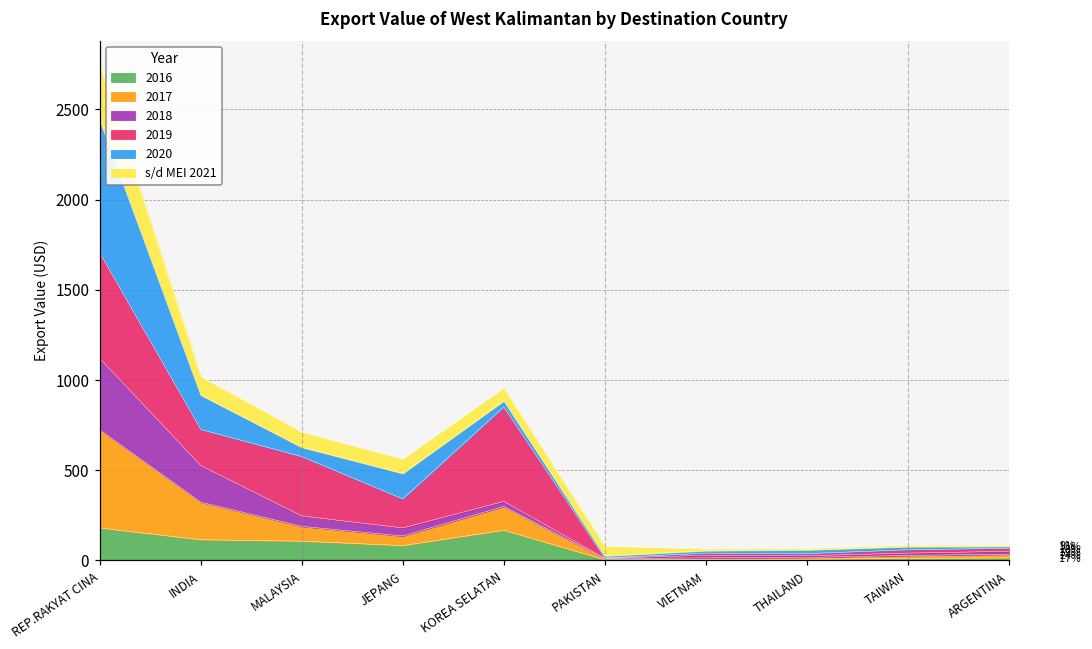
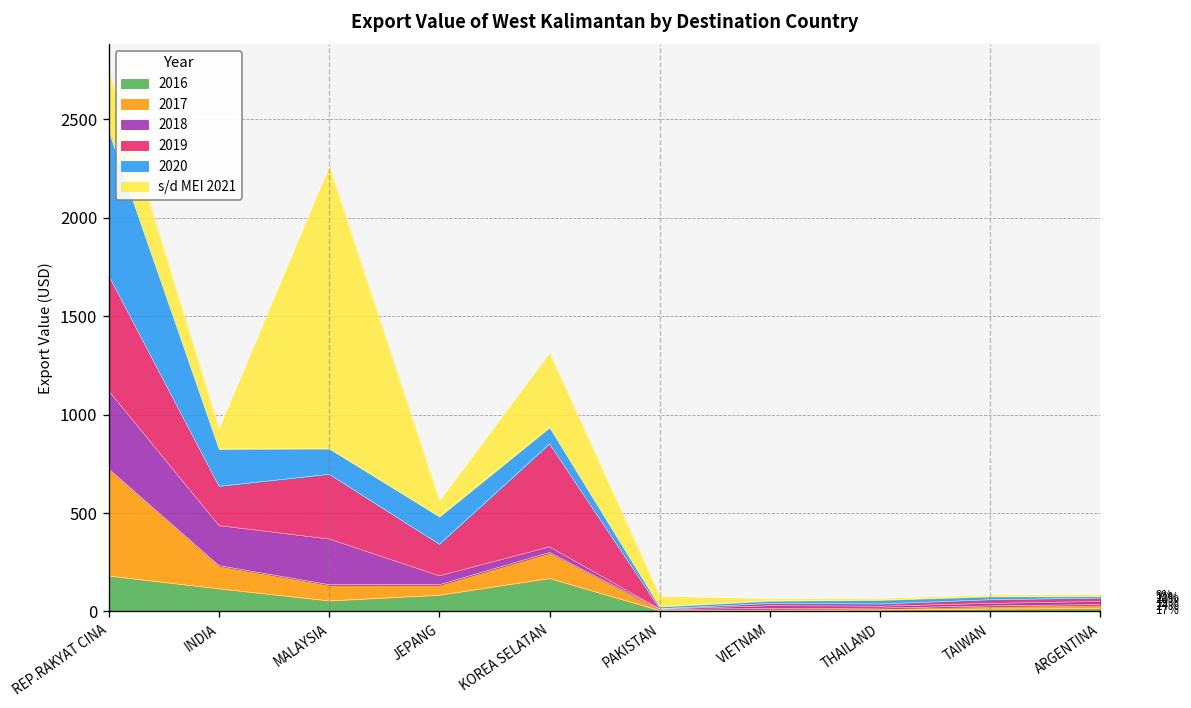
2017, INDIA: 210 -> 120
2016, MALAYSIA: 110 -> 50
2018, MALAYSIA: 60 -> 230
2020, MALAYSIA: 50 -> 130
s/d MEI 2021, MALAYSIA: 80 -> 1430
2020, KOREA SELATAN: 30 -> 80
s/d MEI 2021, KOREA SELATAN: 70 -> 380
